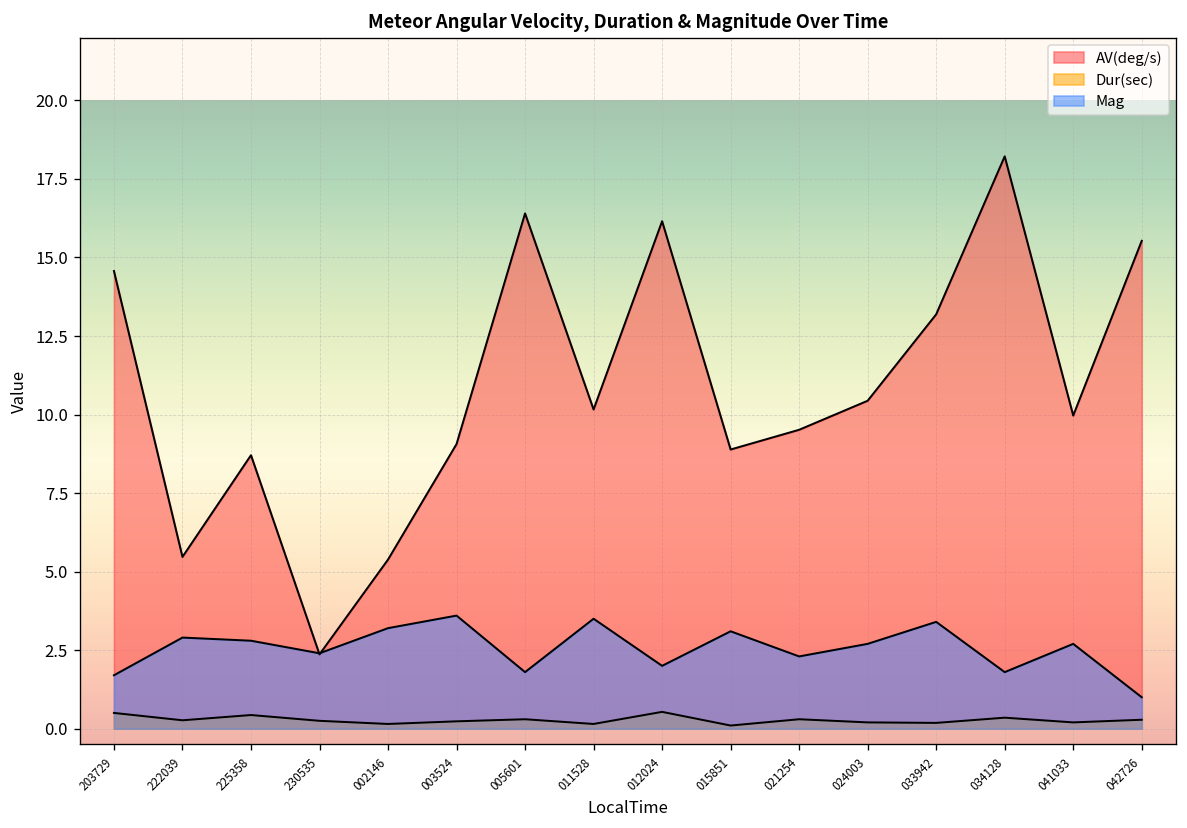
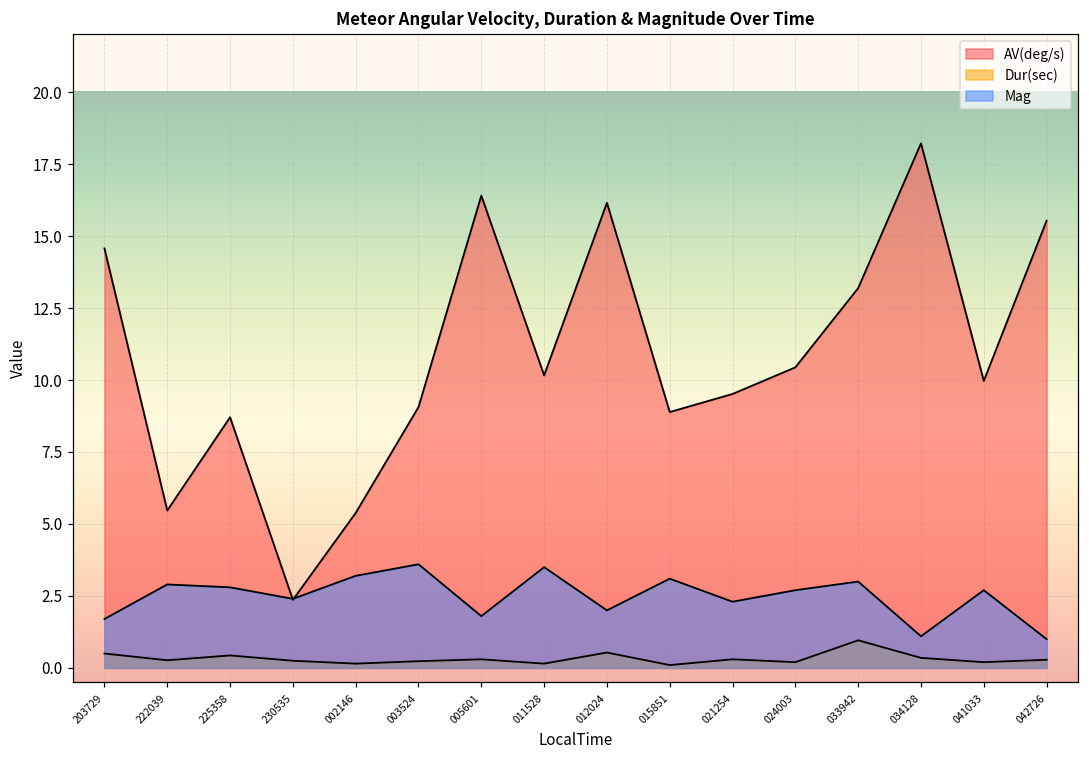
Dur(sec), 033942: 0.2 -> 1.0
Mag, 033942: 3.4 -> 3.0
Mag, 034128: 1.8 -> 1.1
